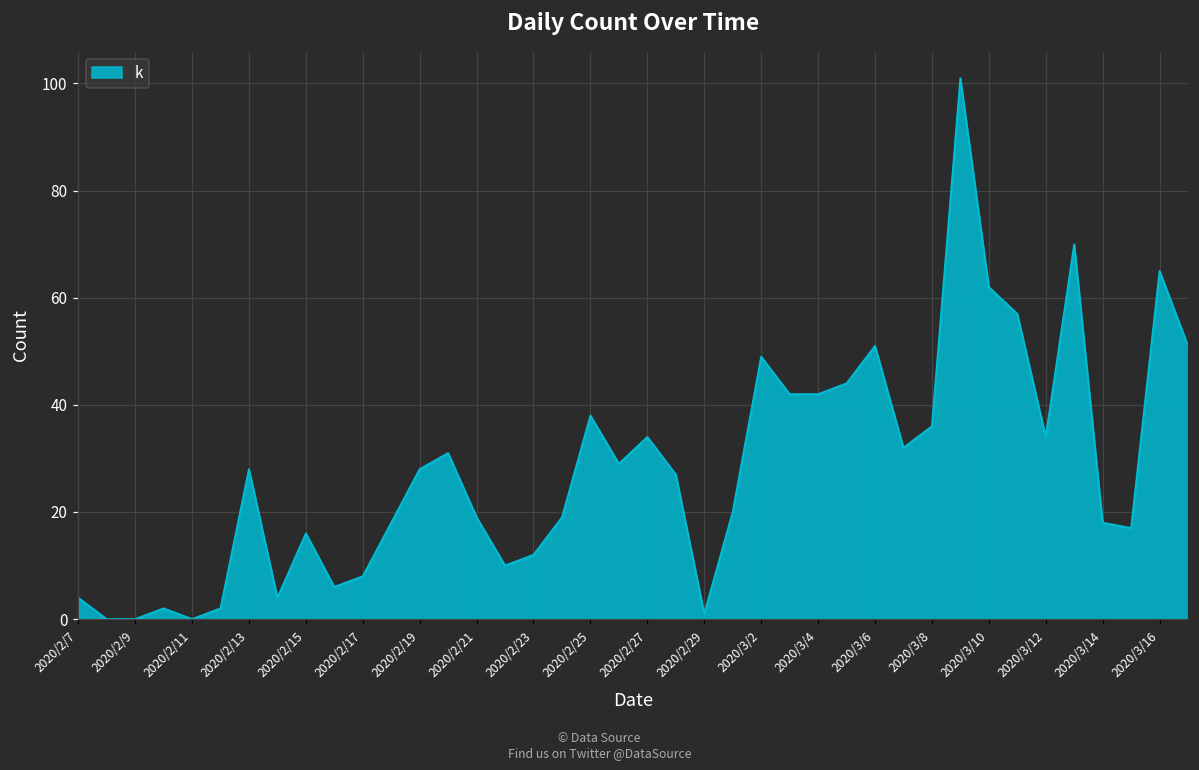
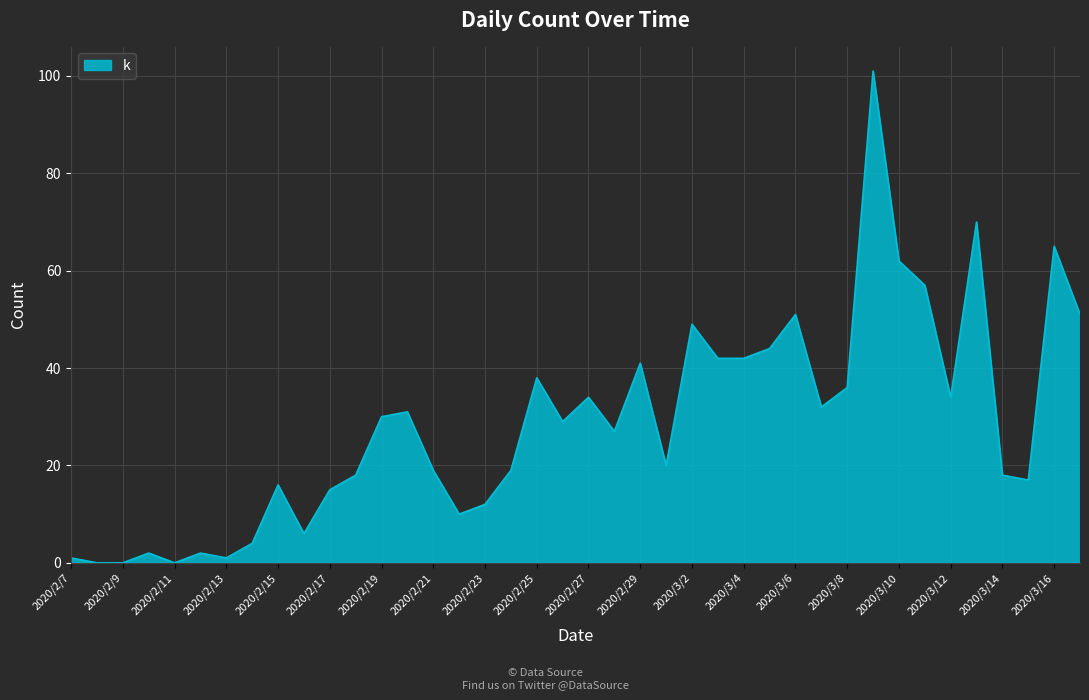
2020/2/7: 4 -> 1
2020/2/13: 28 -> 1
2020/2/17: 8 -> 15
2020/2/19: 28 -> 30
2020/2/29: 1 -> 41
